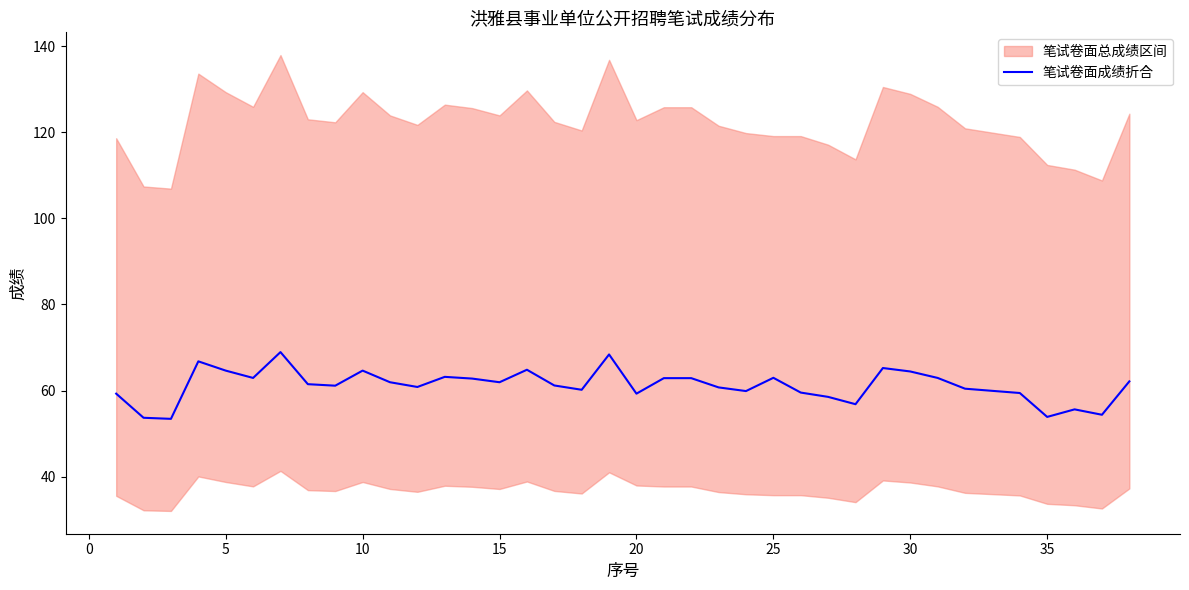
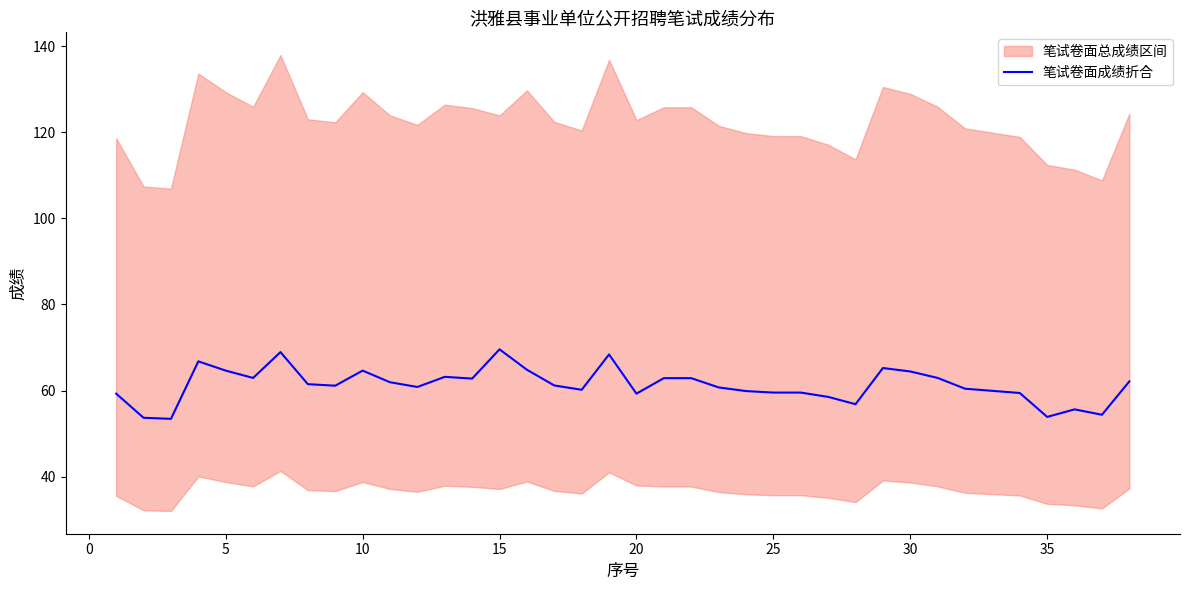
笔试卷面成绩折合, 15: 62 -> 70
笔试卷面成绩折合, 25: 63 -> 60
